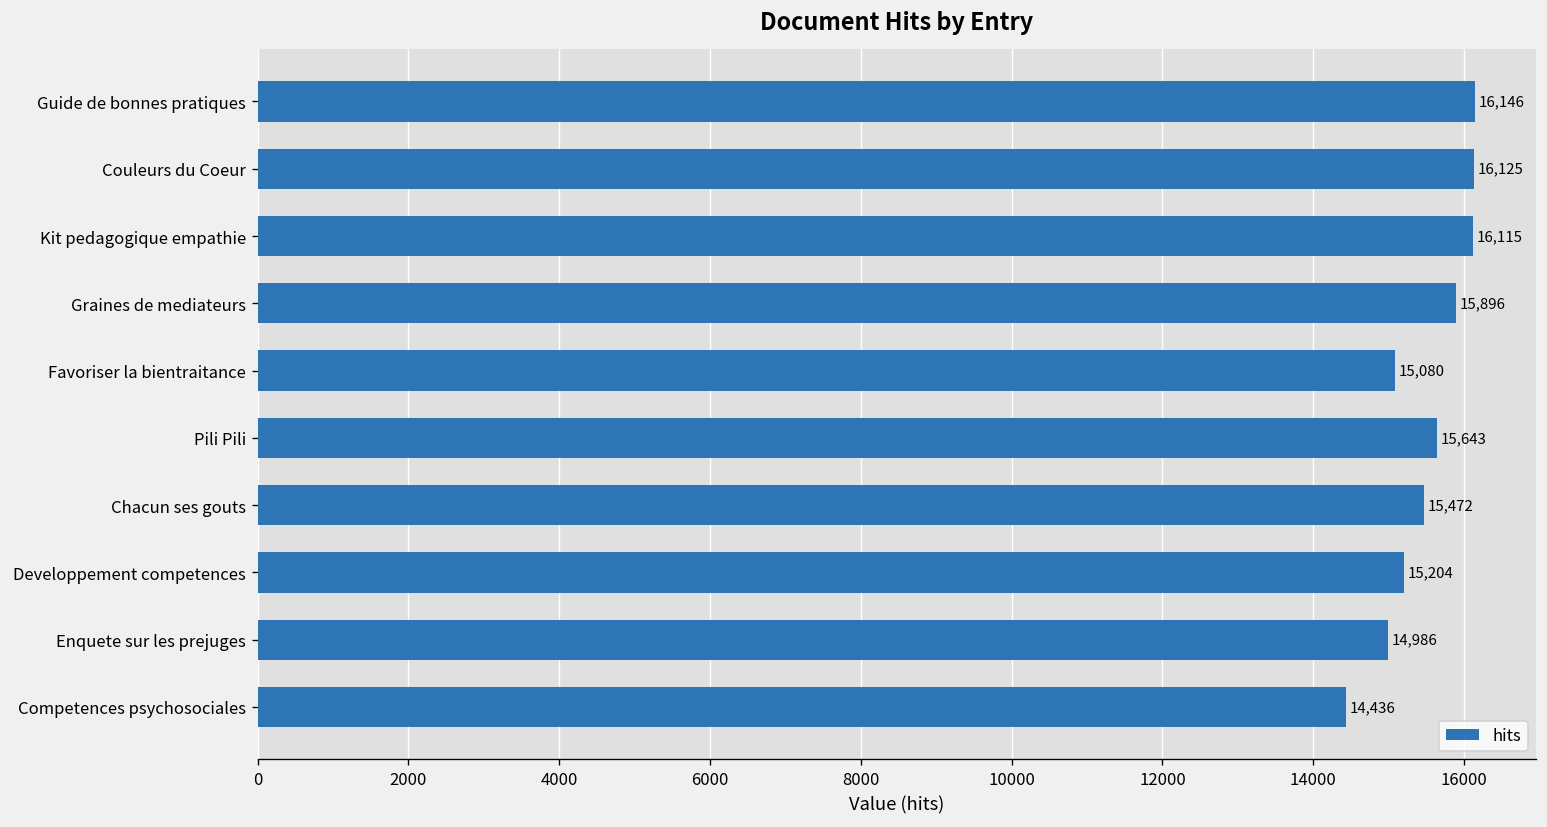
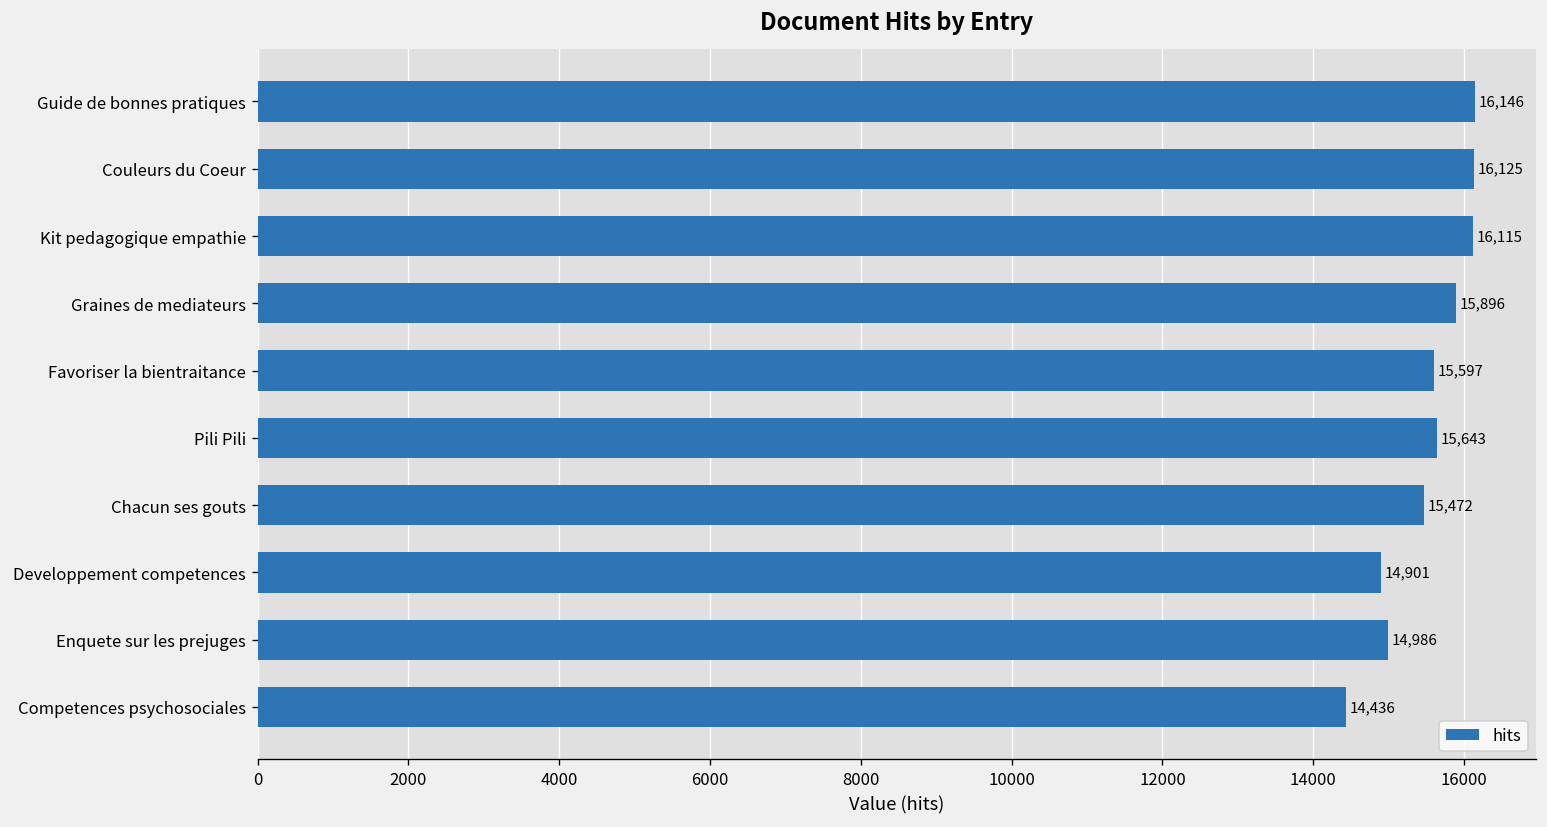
Favoriser la bientraitance: 15,080 -> 15,597
Developpement competences: 15,204 -> 14,901
